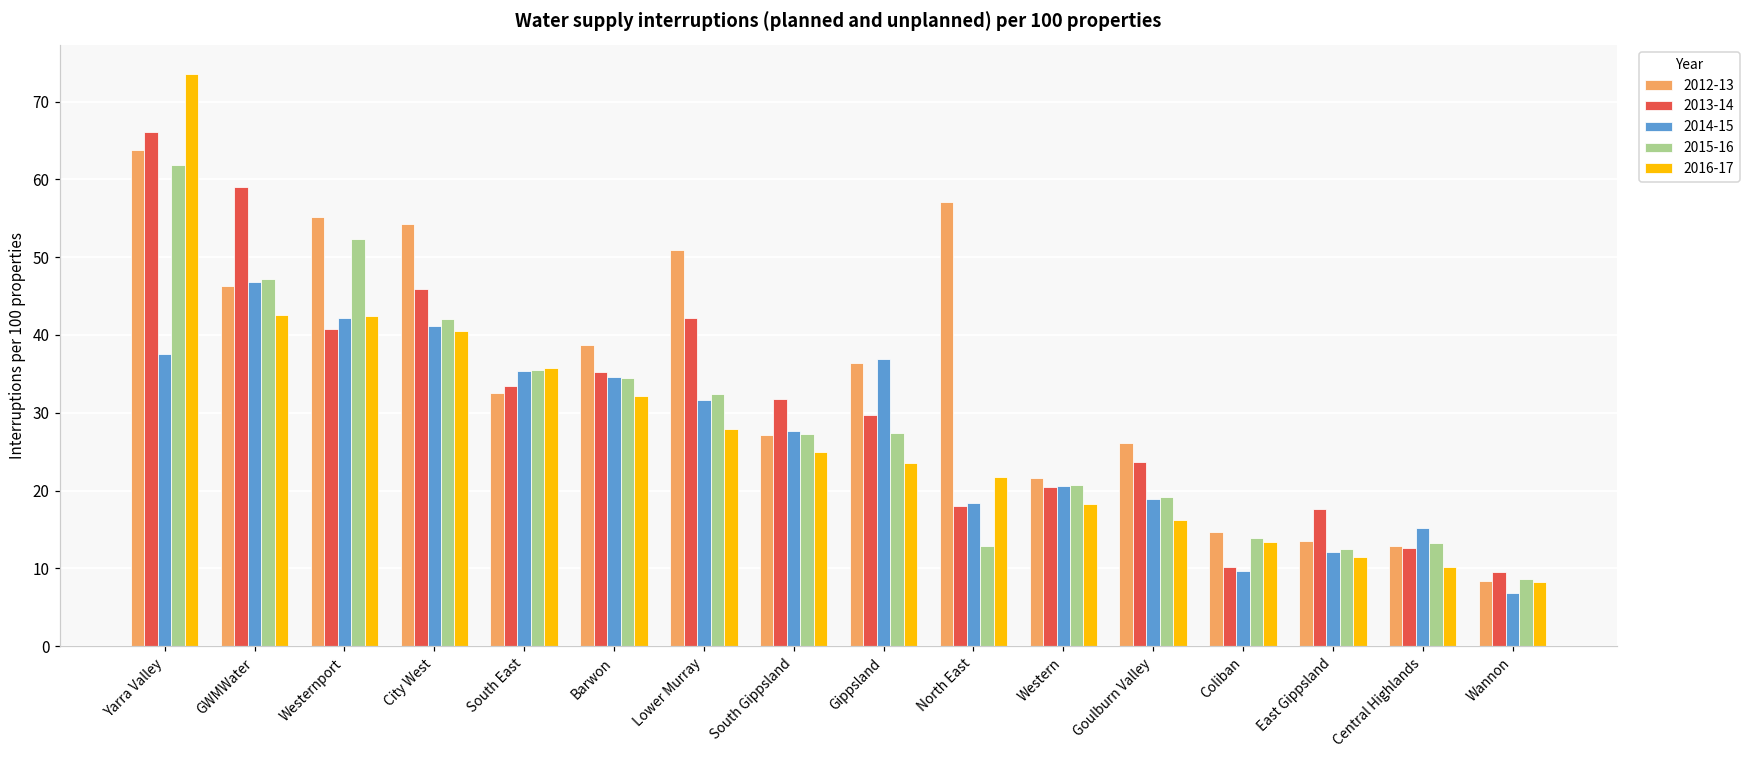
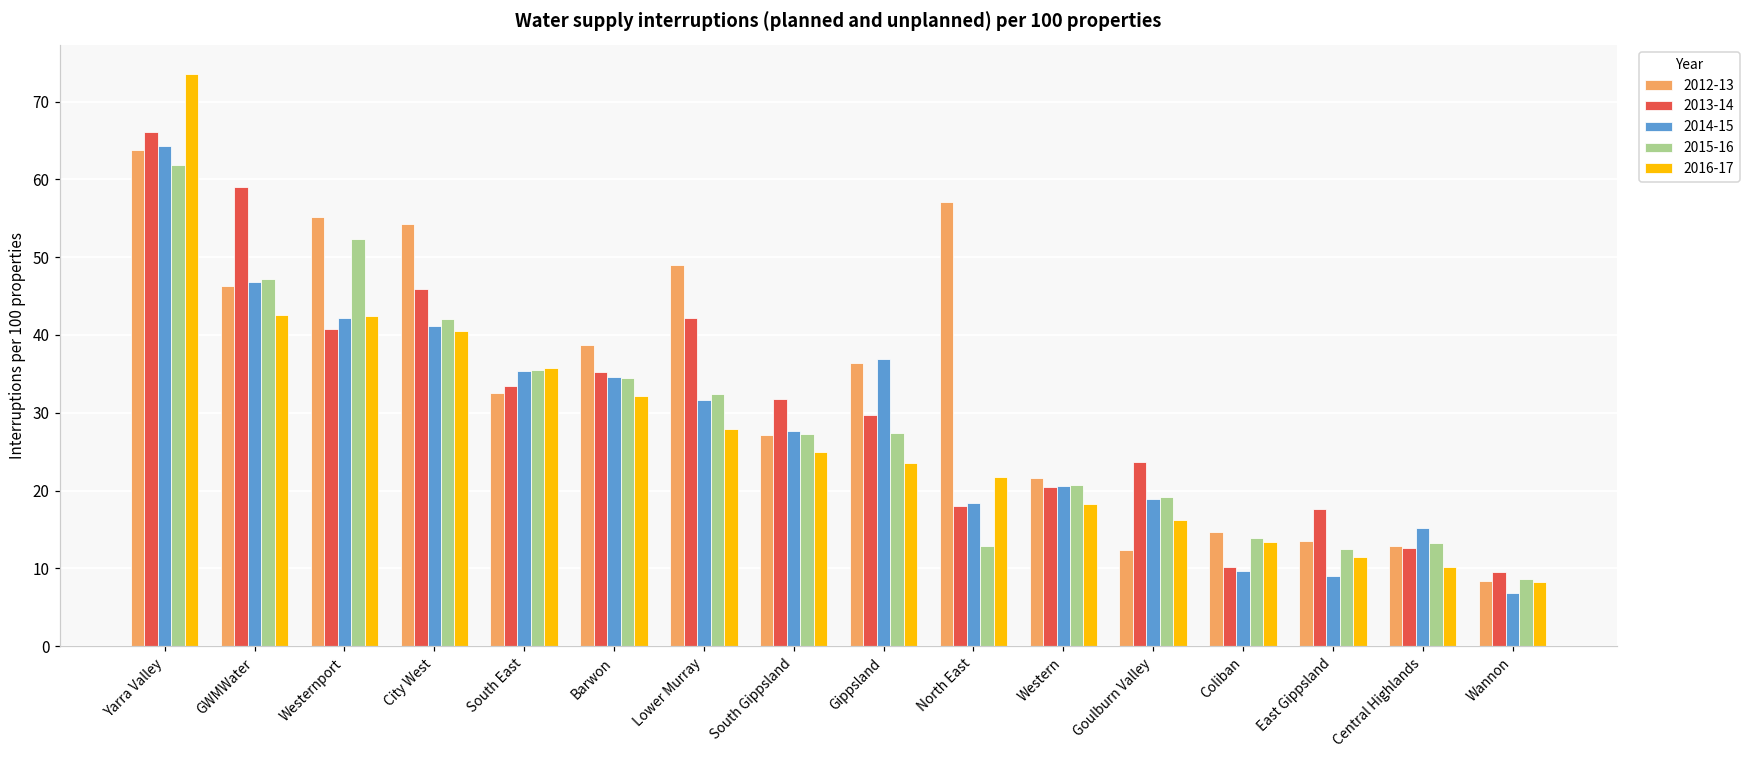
2014-15, Yarra Valley: 38 -> 64
2012-13, Lower Murray: 51 -> 49
2012-13, Goulburn Valley: 26 -> 12
2014-15, East Gippsland: 12 -> 9
